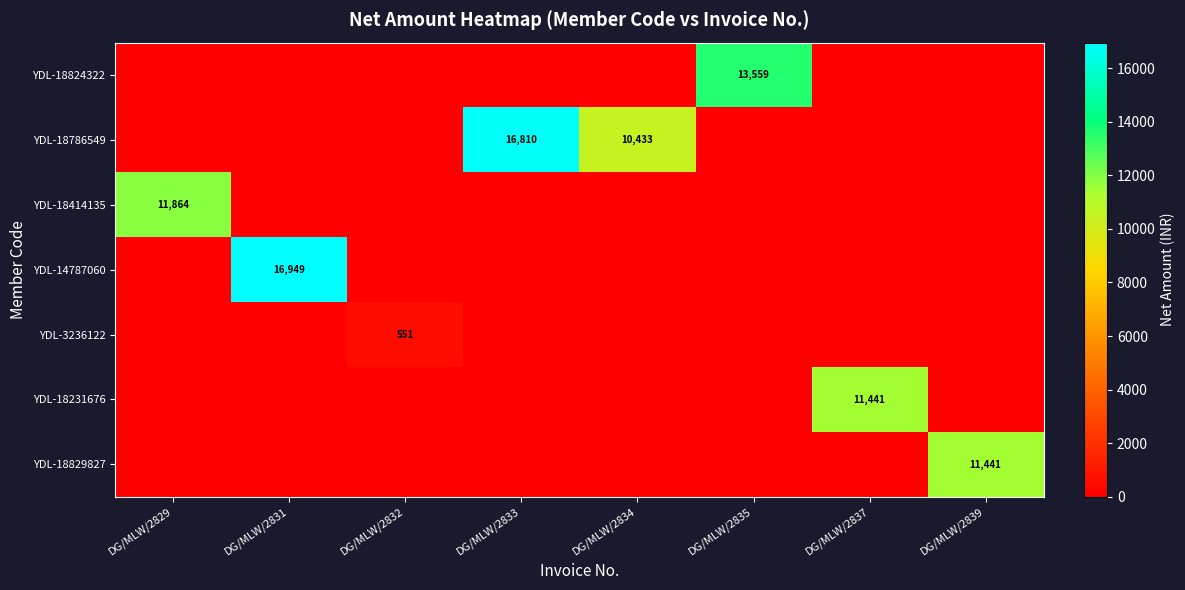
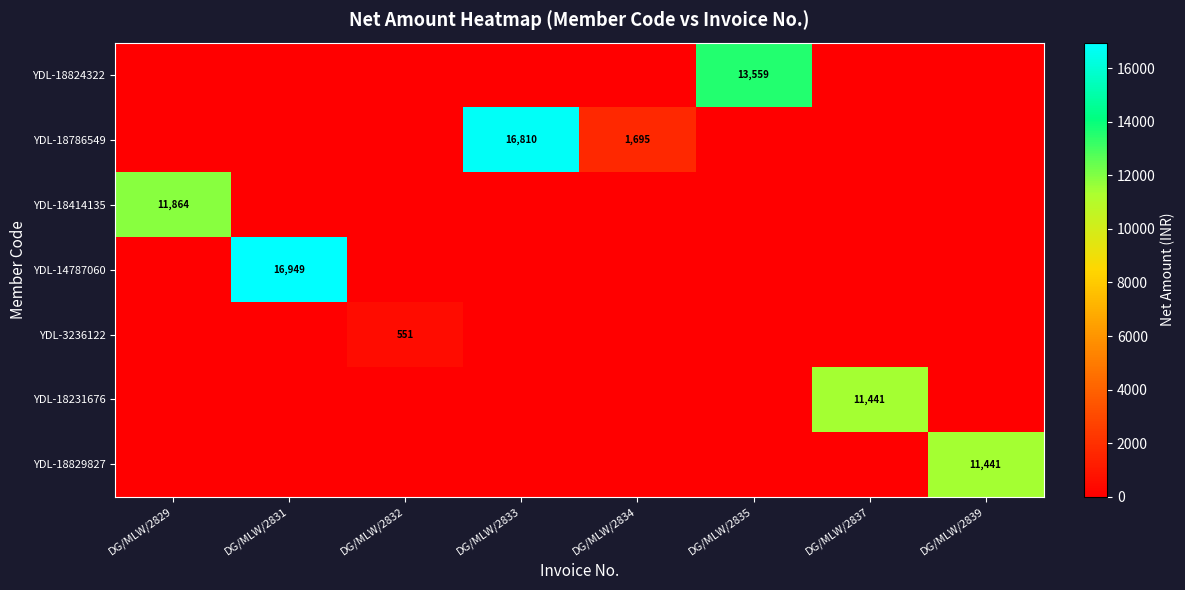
YDL-18786549, DG/MLW/2834: 10,433 -> 1,695
